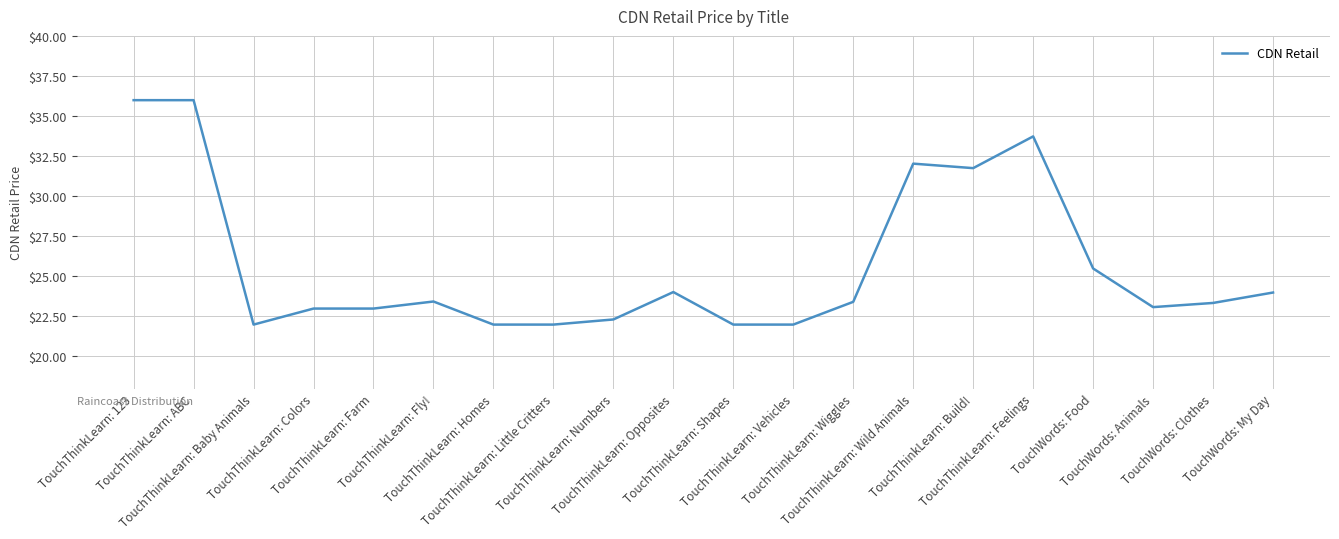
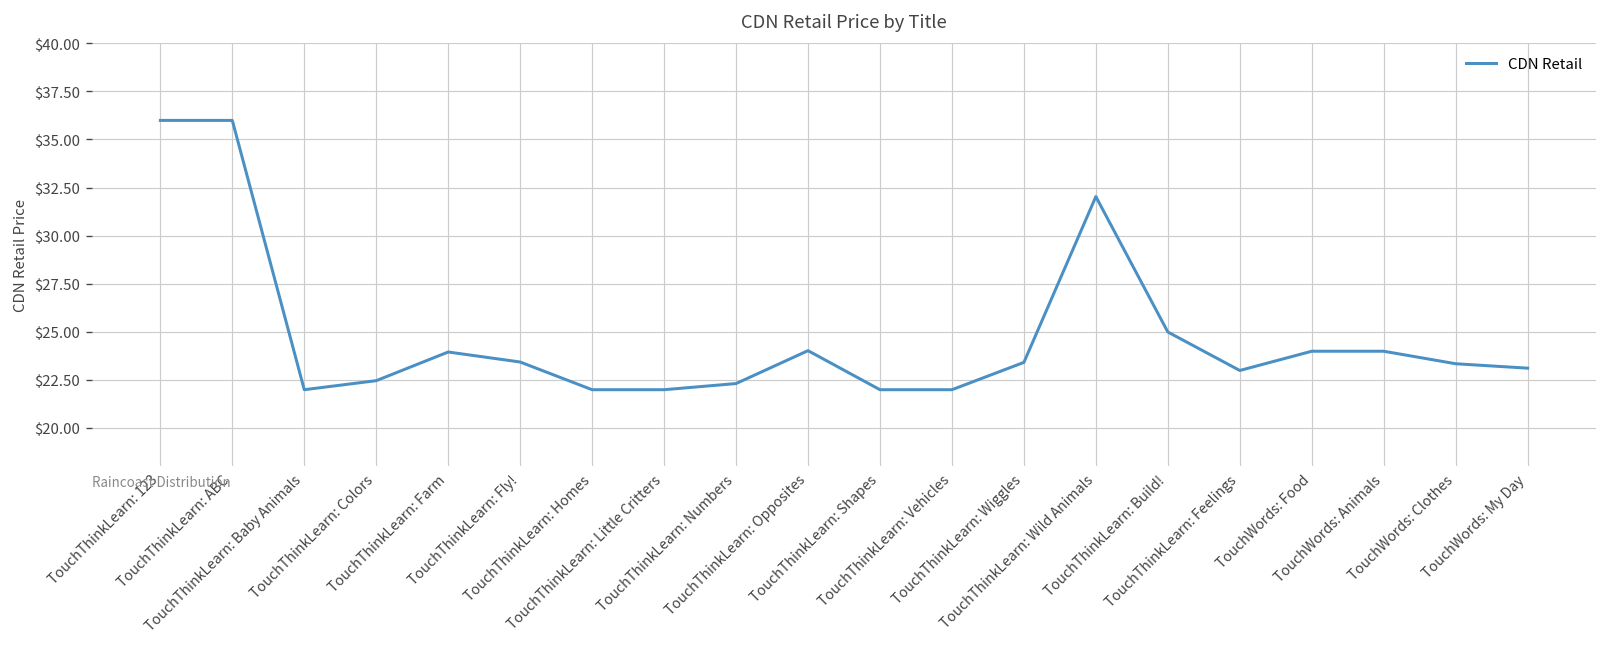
TouchThinkLearn: Colors: $23.0 -> $22.5
TouchThinkLearn: Farm: $23.0 -> $24.0
TouchThinkLearn: Build!: $31.8 -> $25.0
TouchThinkLearn: Feelings: $33.7 -> $23.0
TouchWords: Food: $25.5 -> $24.0
TouchWords: Animals: $23.1 -> $24.0
TouchWords: My Day: $24.0 -> $23.1
